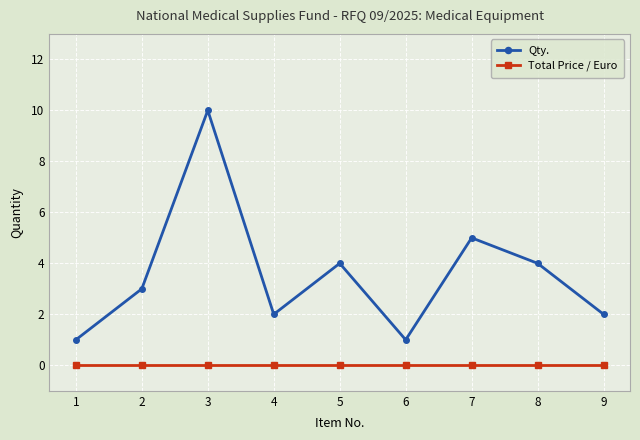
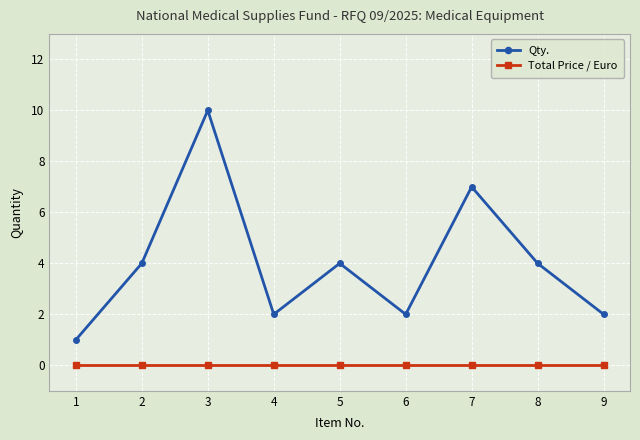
Qty., 2: 3 -> 4
Qty., 6: 1 -> 2
Qty., 7: 5 -> 7
